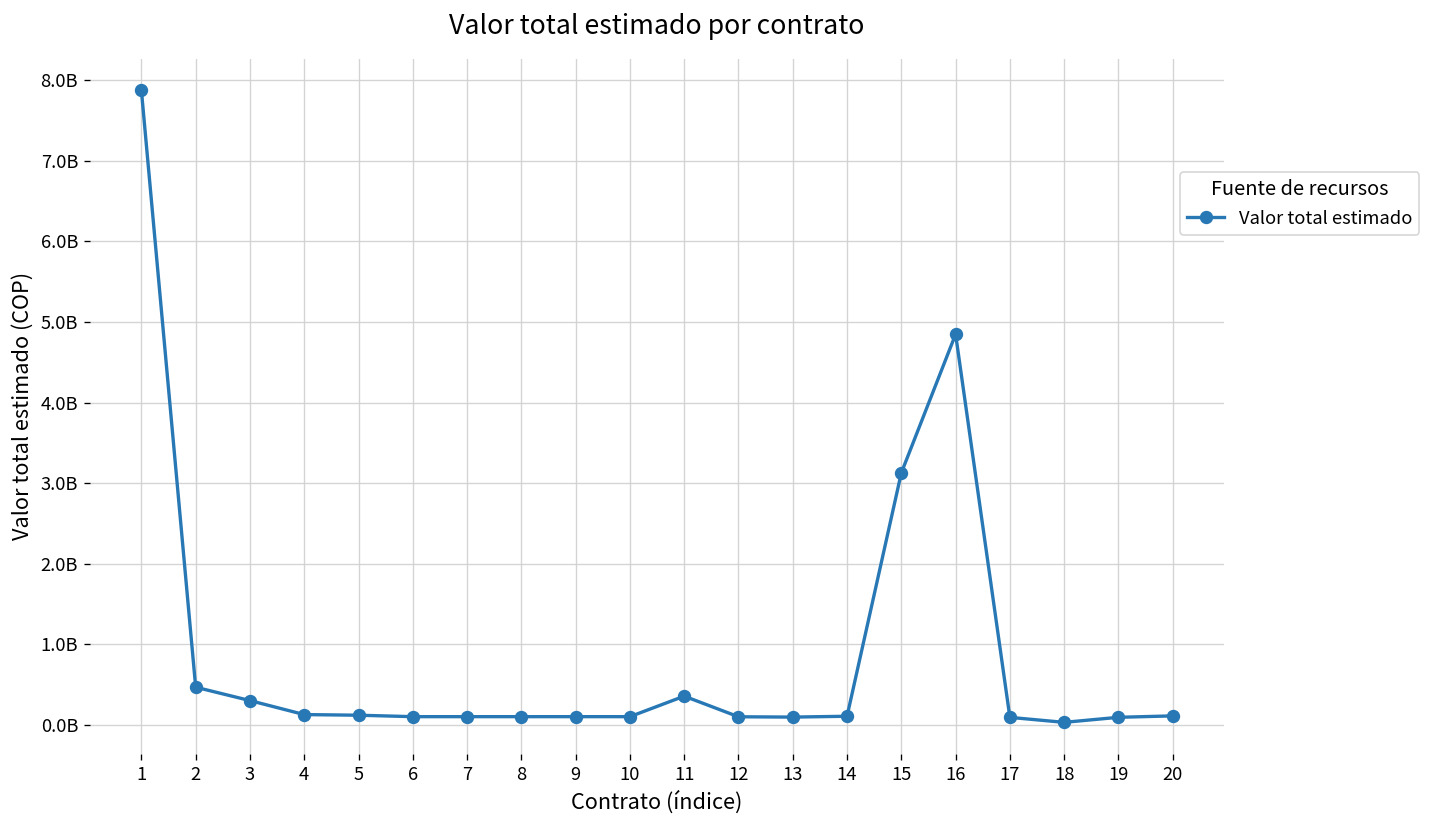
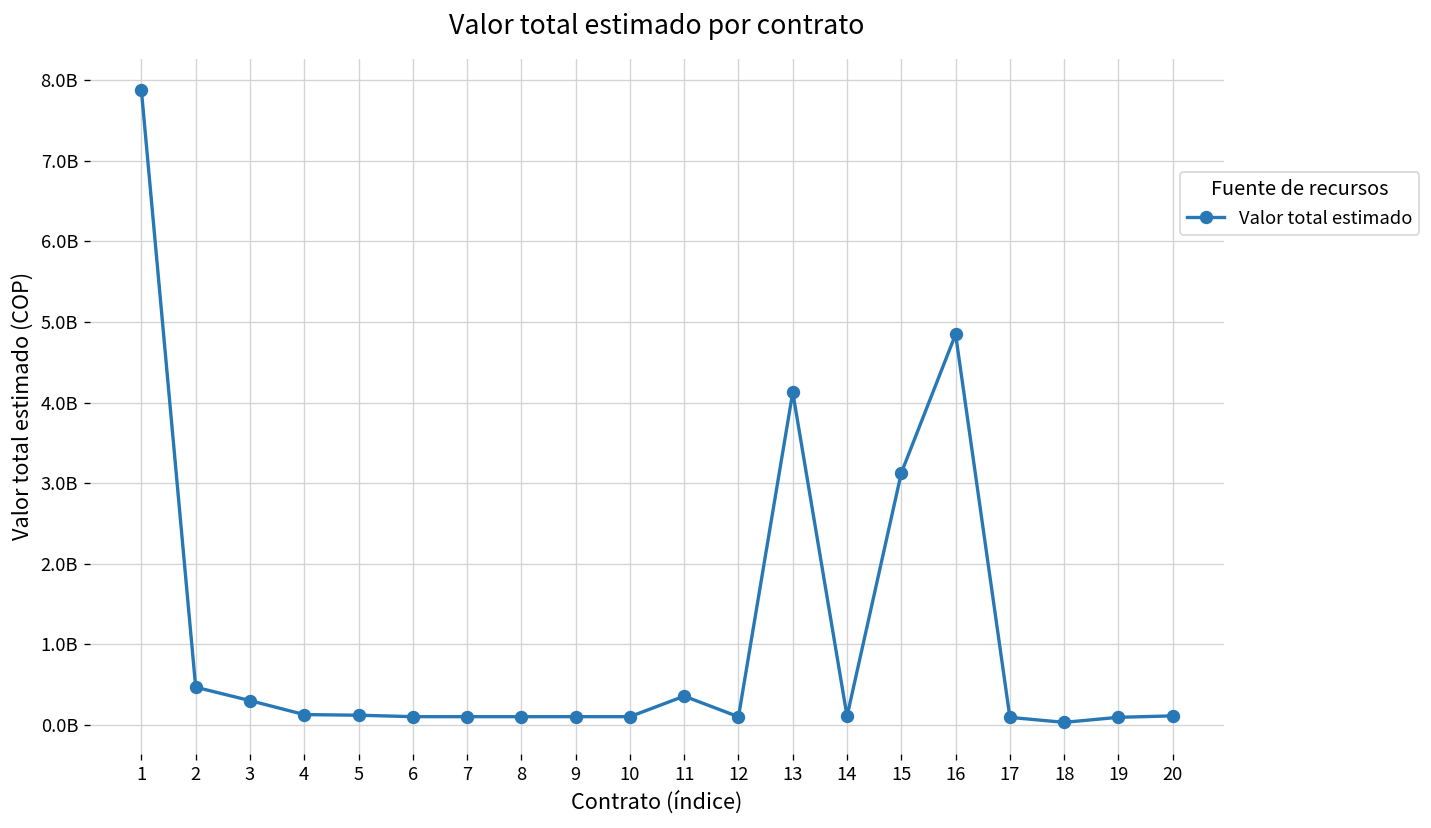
13: 100000000 -> 4100000000
